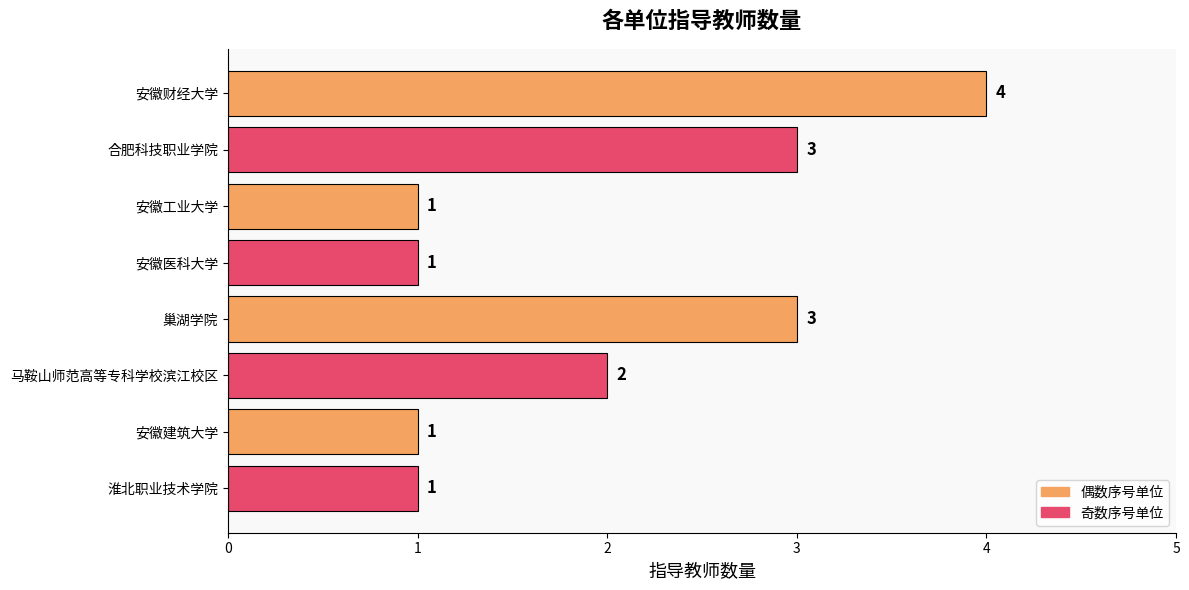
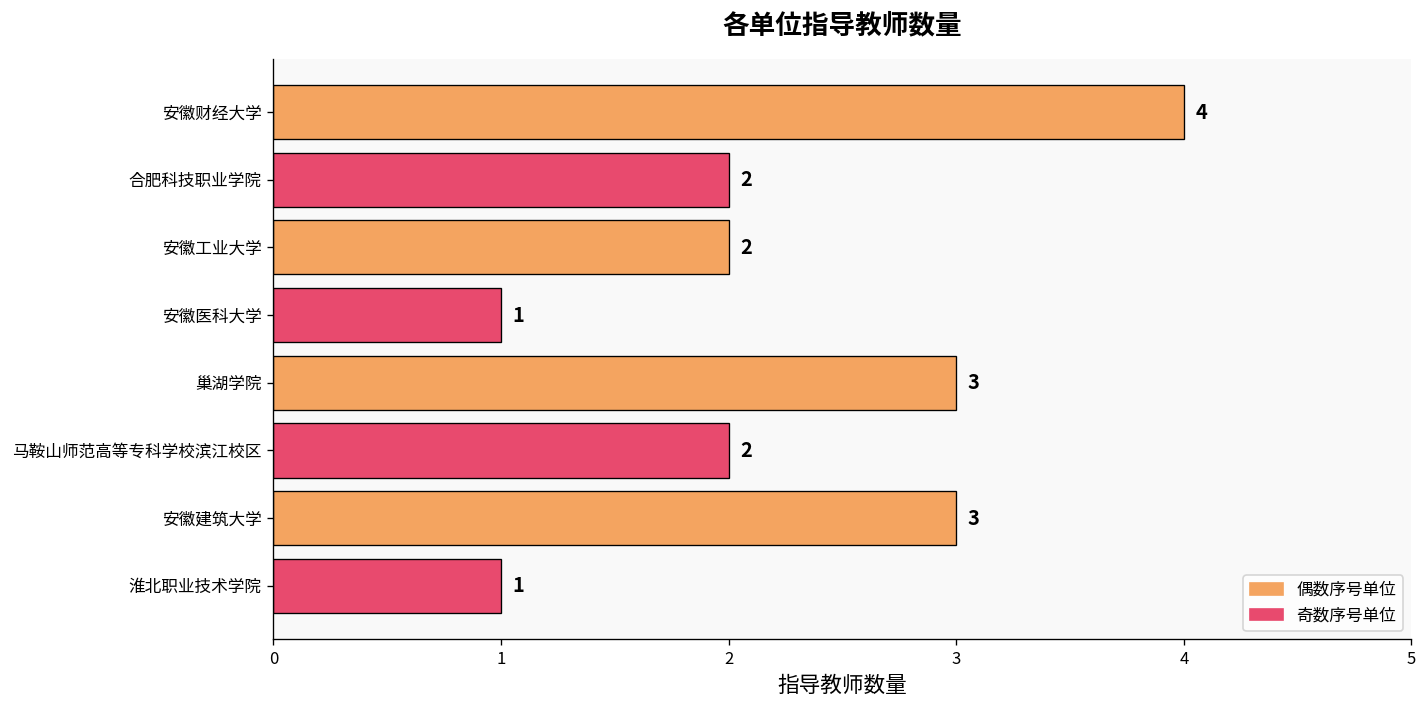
合肥科技职业学院: 3 -> 2
安徽工业大学: 1 -> 2
安徽建筑大学: 1 -> 3
